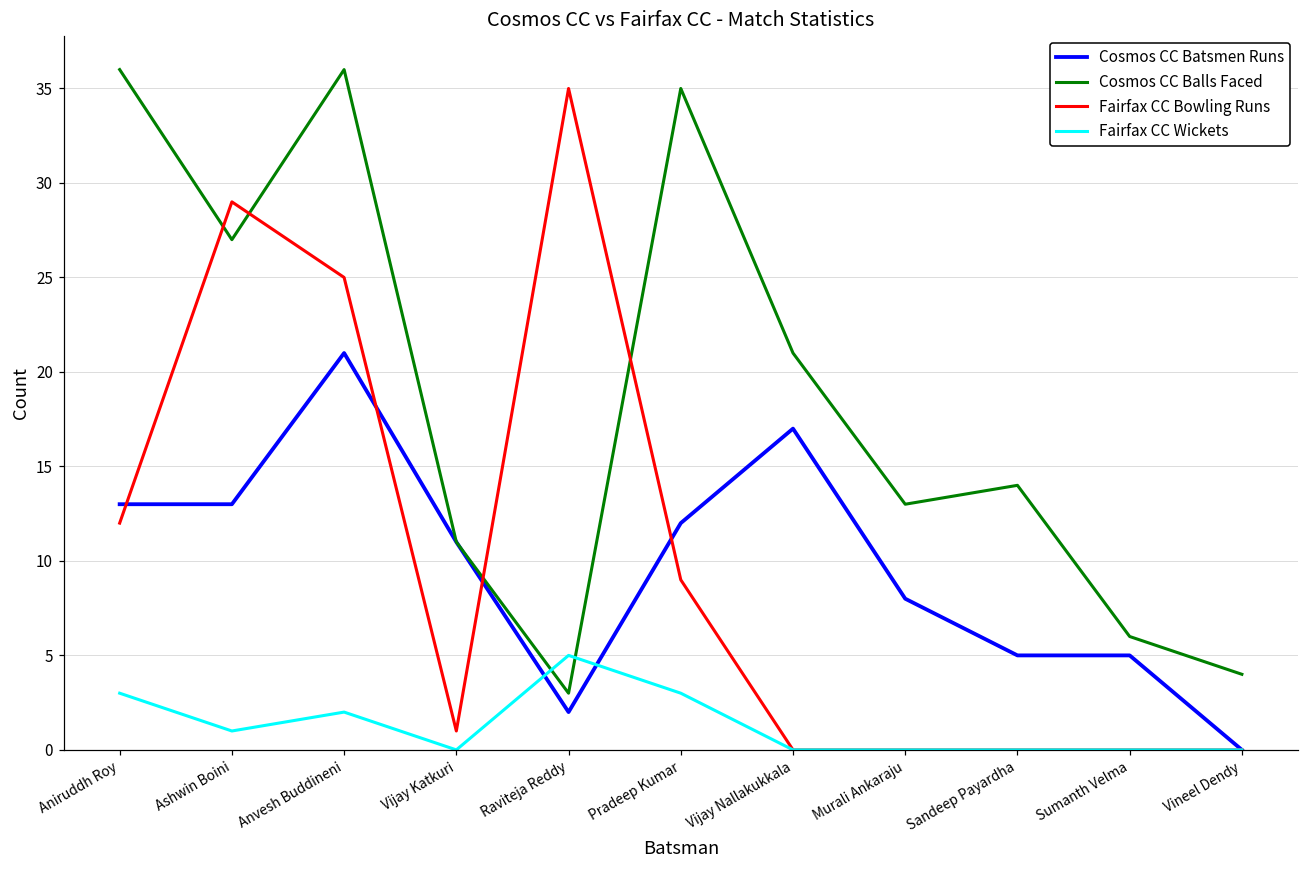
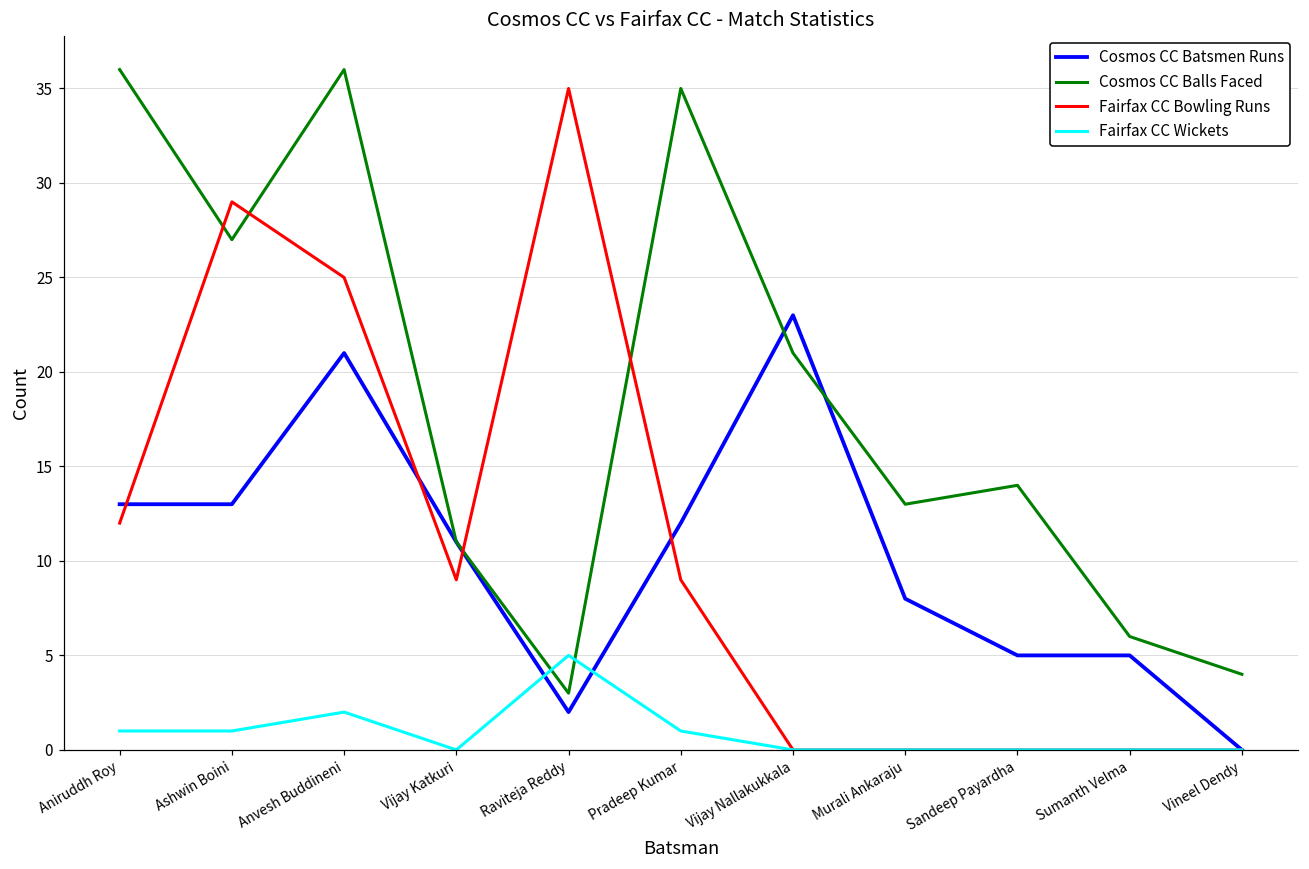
Fairfax CC Wickets, Aniruddh Roy: 3 -> 1
Fairfax CC Bowling Runs, Vijay Katkuri: 1 -> 9
Fairfax CC Wickets, Pradeep Kumar: 3 -> 1
Cosmos CC Batsmen Runs, Vijay Nallakukkala: 17 -> 23
